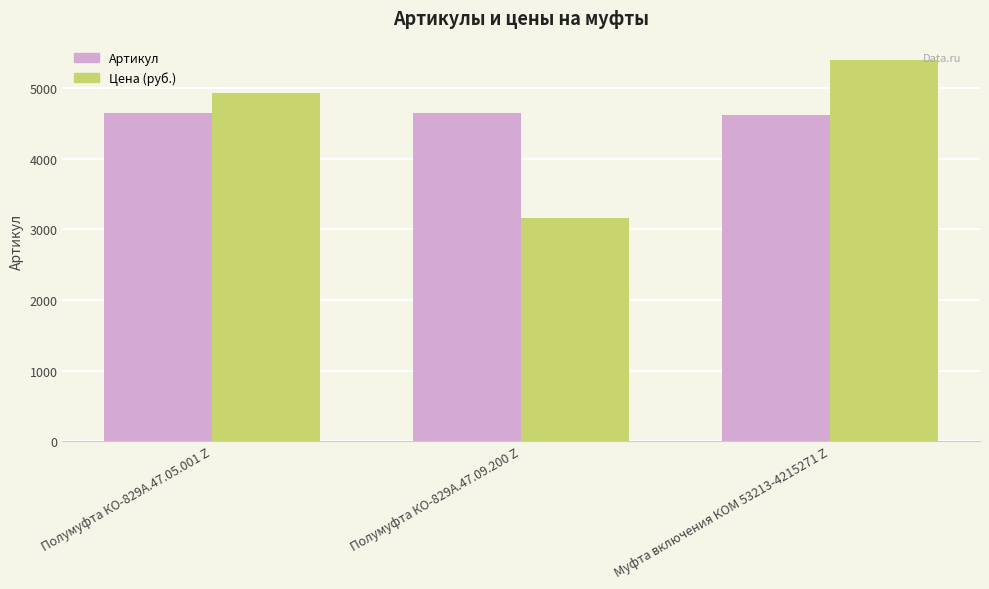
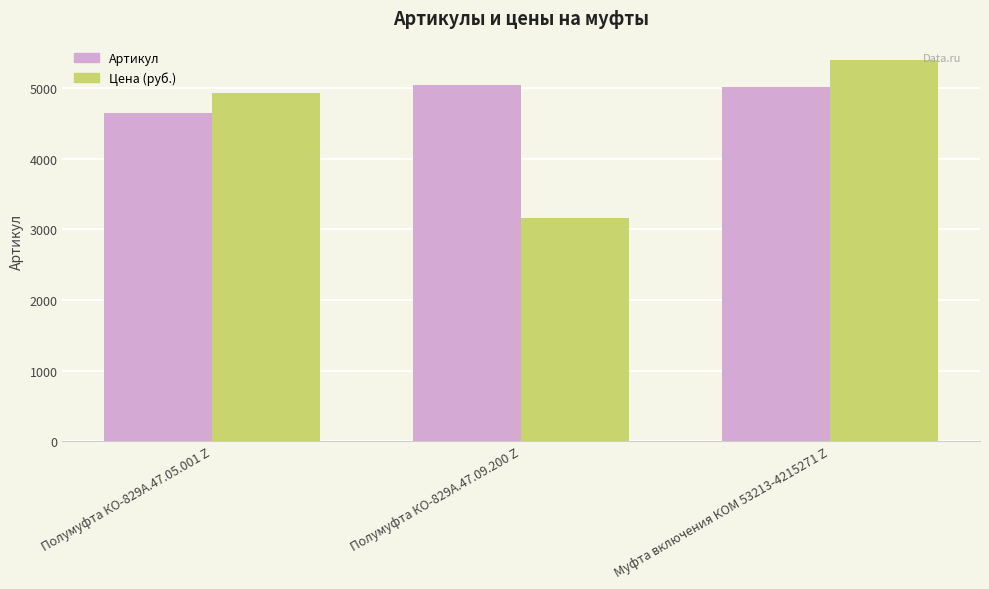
Артикул, Полумуфта КО-829А.47.09.200 Z: 4600 -> 5000
Артикул, Муфта включения КОМ 53213-4215271 Z: 4600 -> 5000
